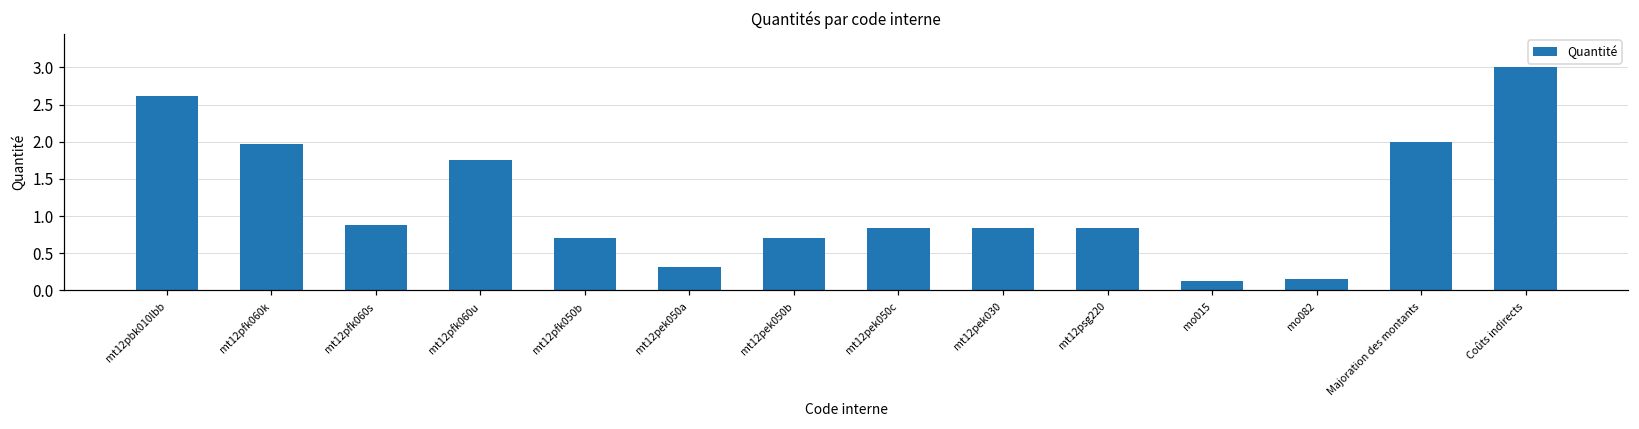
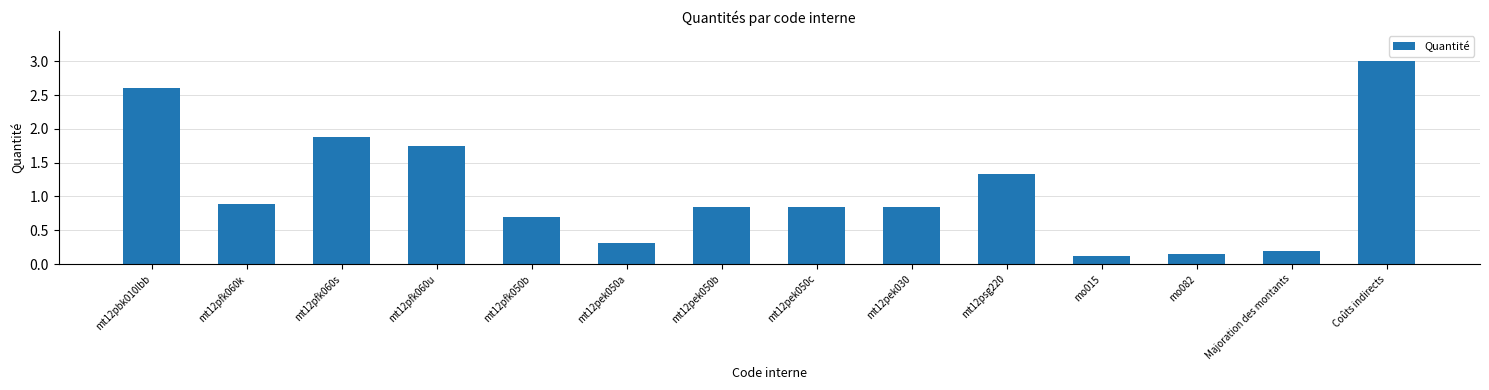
mt12pfk060k: 2.0 -> 0.9
mt12pfk060s: 0.9 -> 1.9
mt12pek050b: 0.7 -> 0.8
mt12psg220: 0.8 -> 1.3
Majoration des montants: 2.0 -> 0.2
